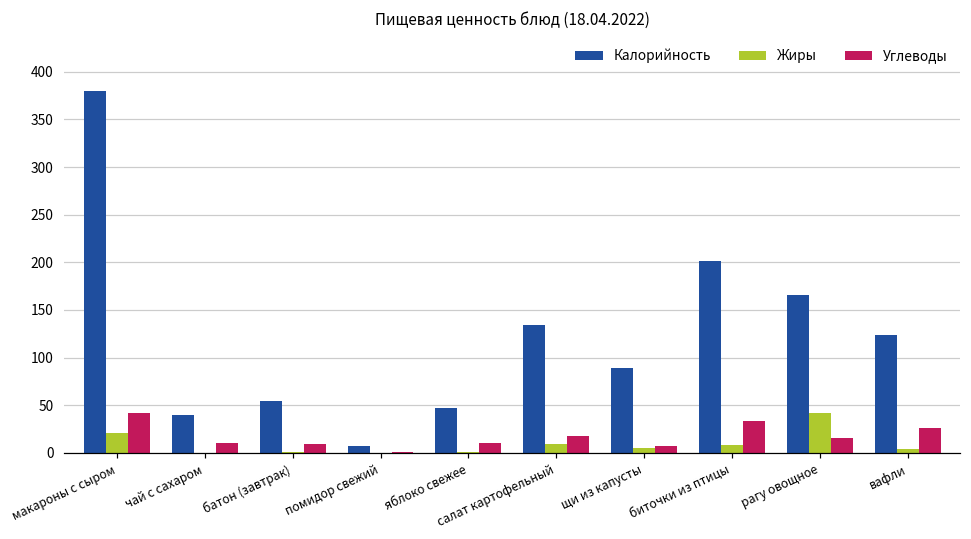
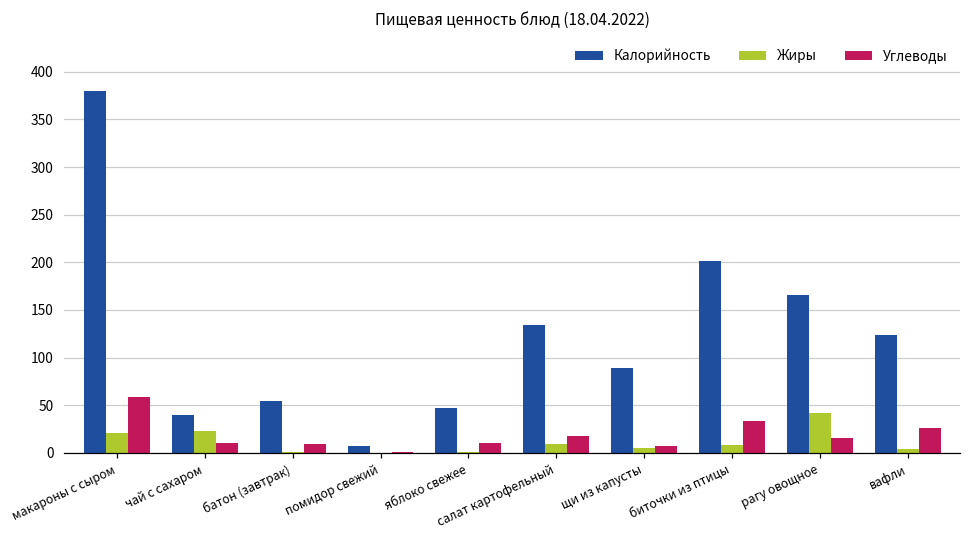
Углеводы, макароны с сыром: 40 -> 60
Жиры, чай с сахаром: 0 -> 20
